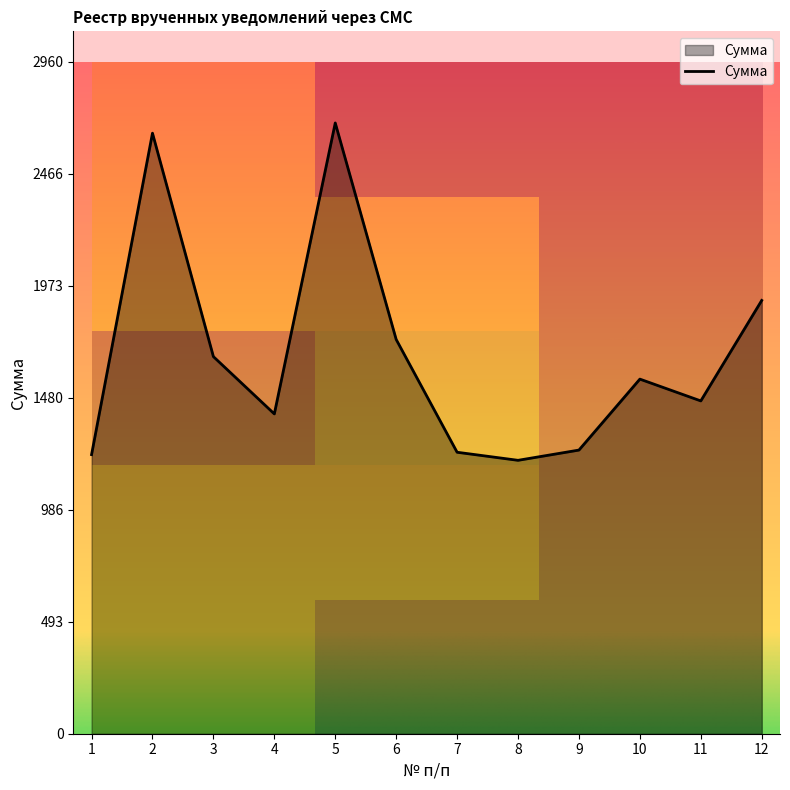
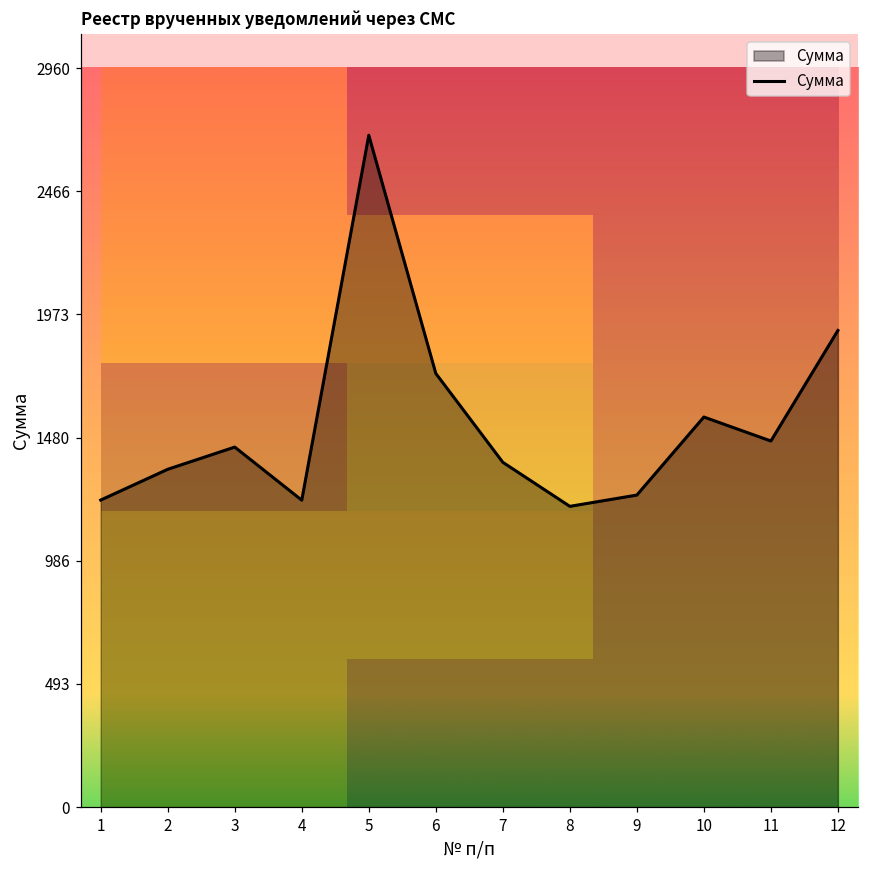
2: 2650 -> 1350
3: 1660 -> 1440
4: 1410 -> 1230
7: 1240 -> 1380
